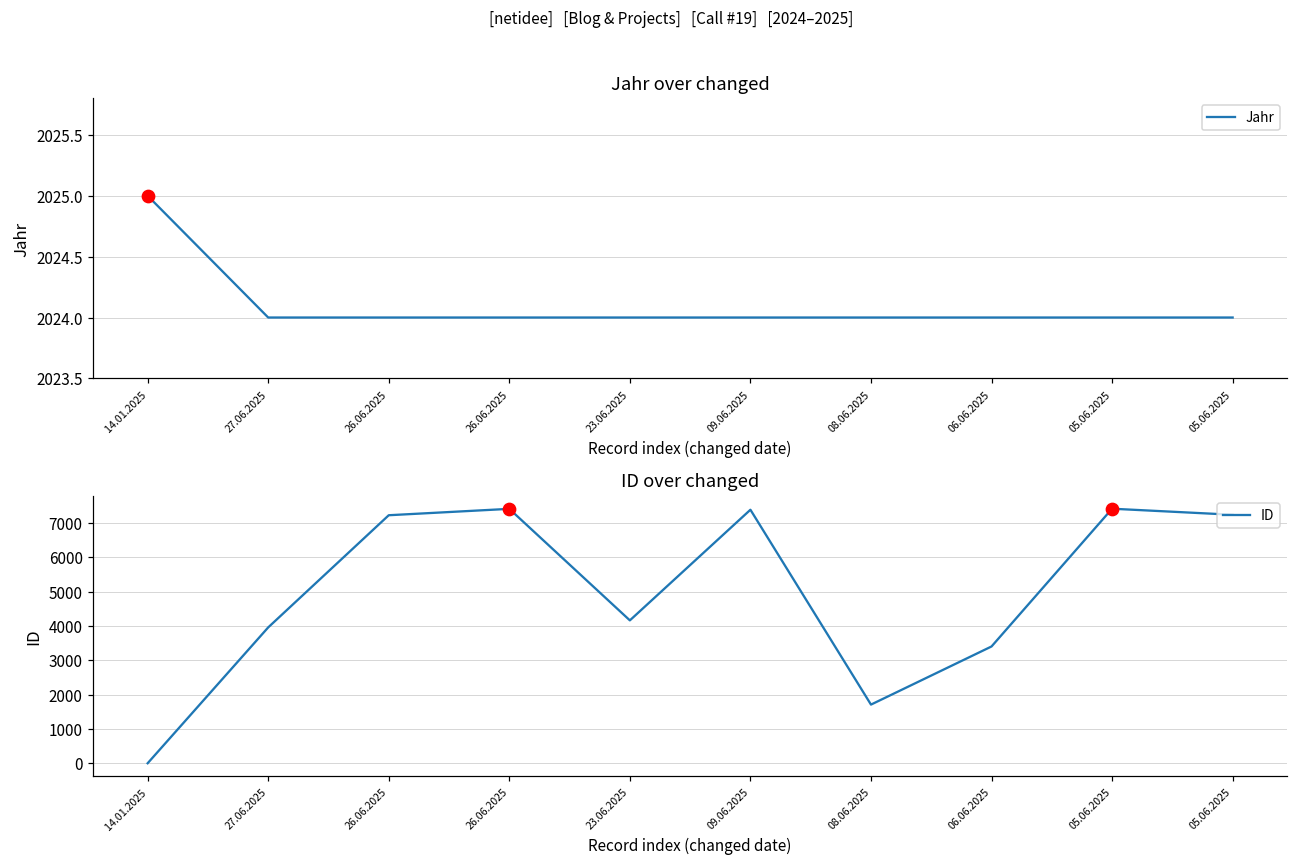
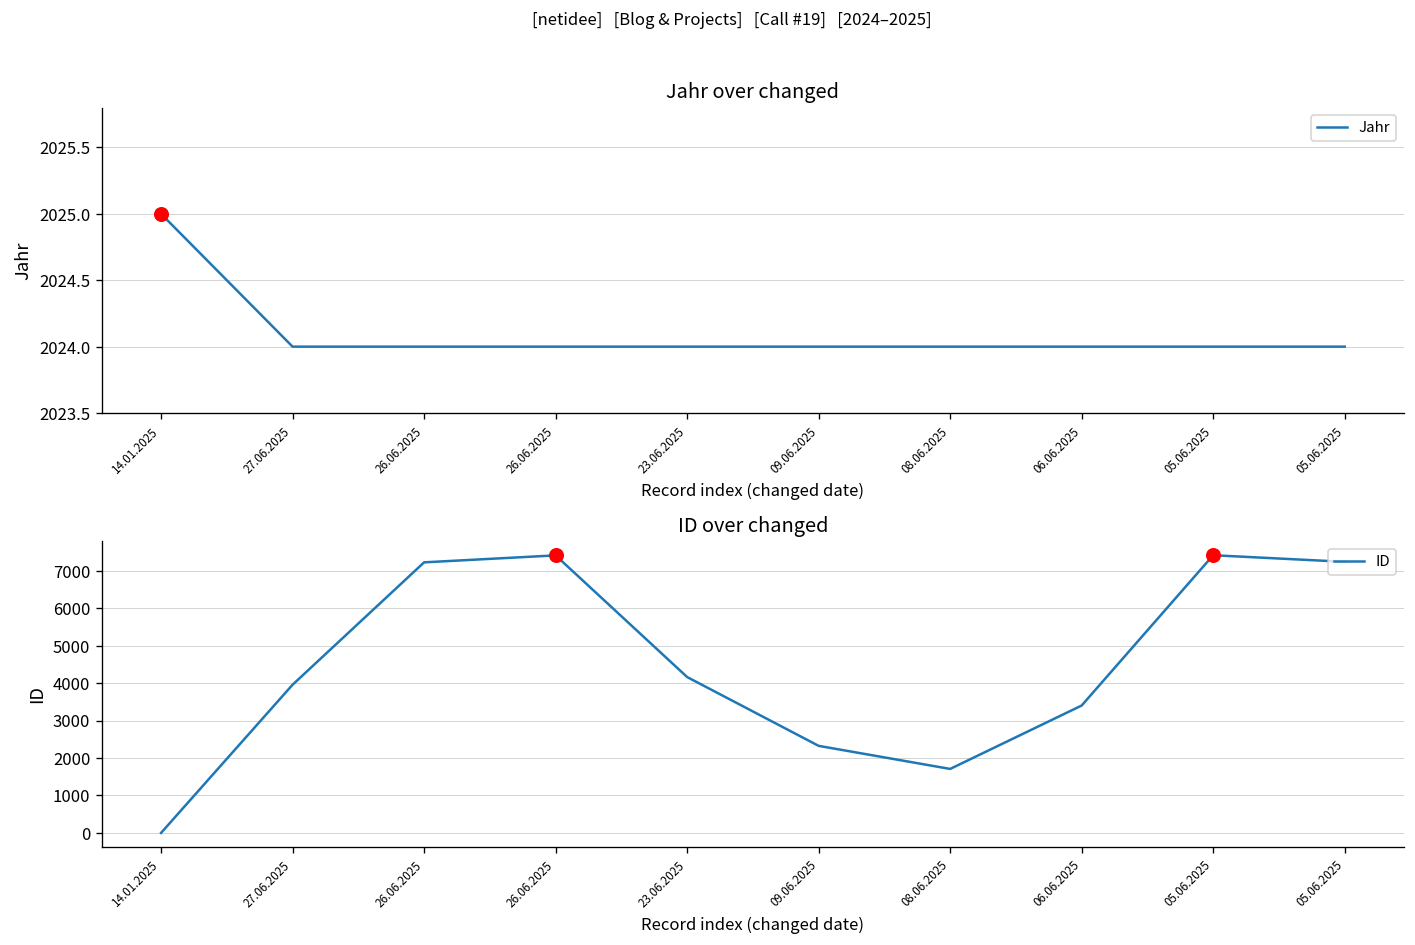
ID over changed, ID, 09.06.2025: 7400 -> 2300
